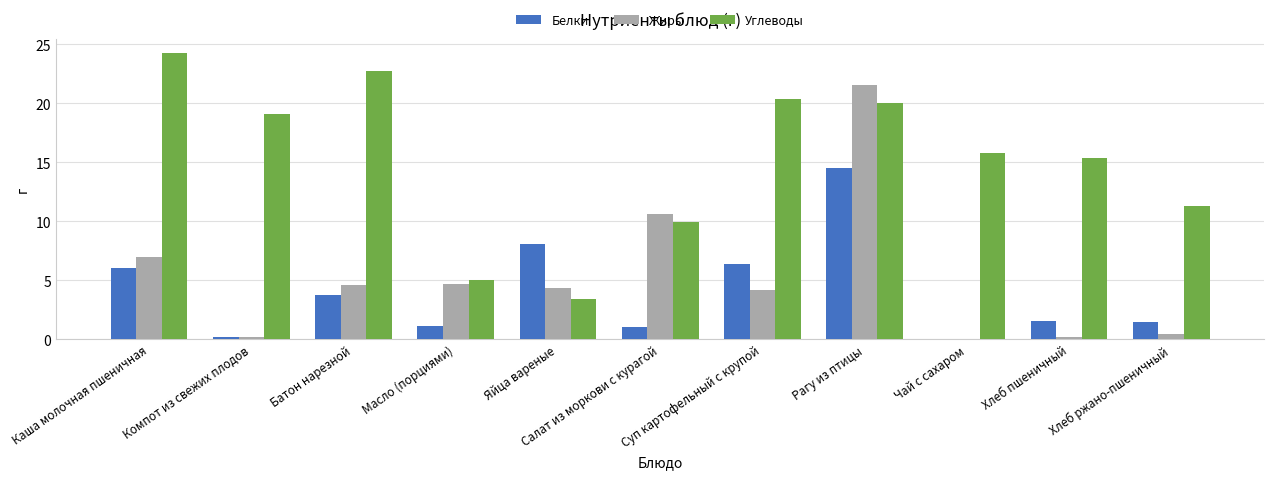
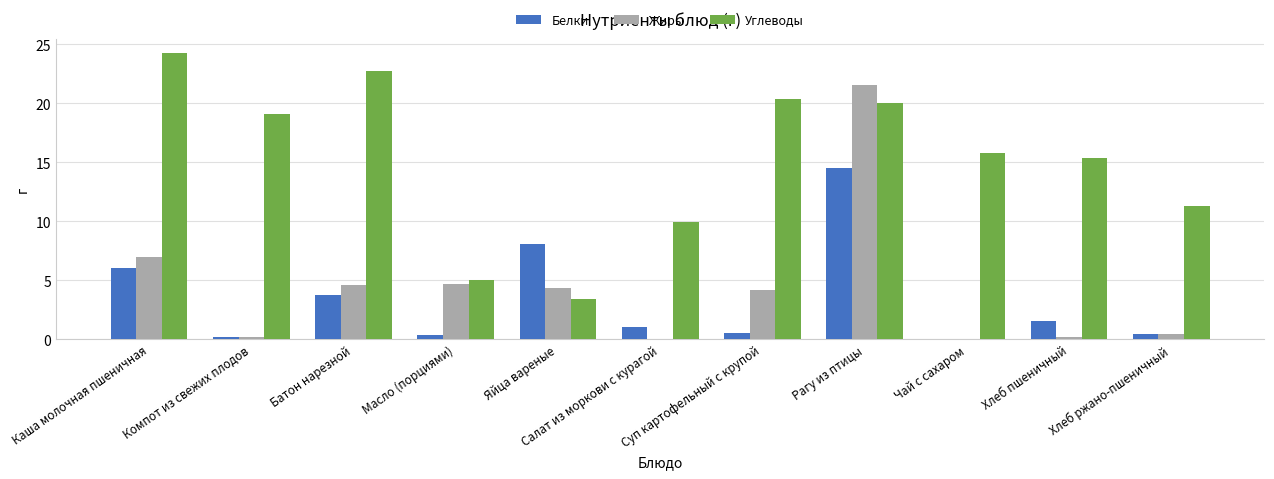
Белки, Масло (порциями): 1.1 -> 0.3
Жиры, Салат из моркови с курагой: 10.6 -> 0.1
Белки, Суп картофельный с крупой: 6.4 -> 0.5
Белки, Хлеб ржано-пшеничный: 1.4 -> 0.5
